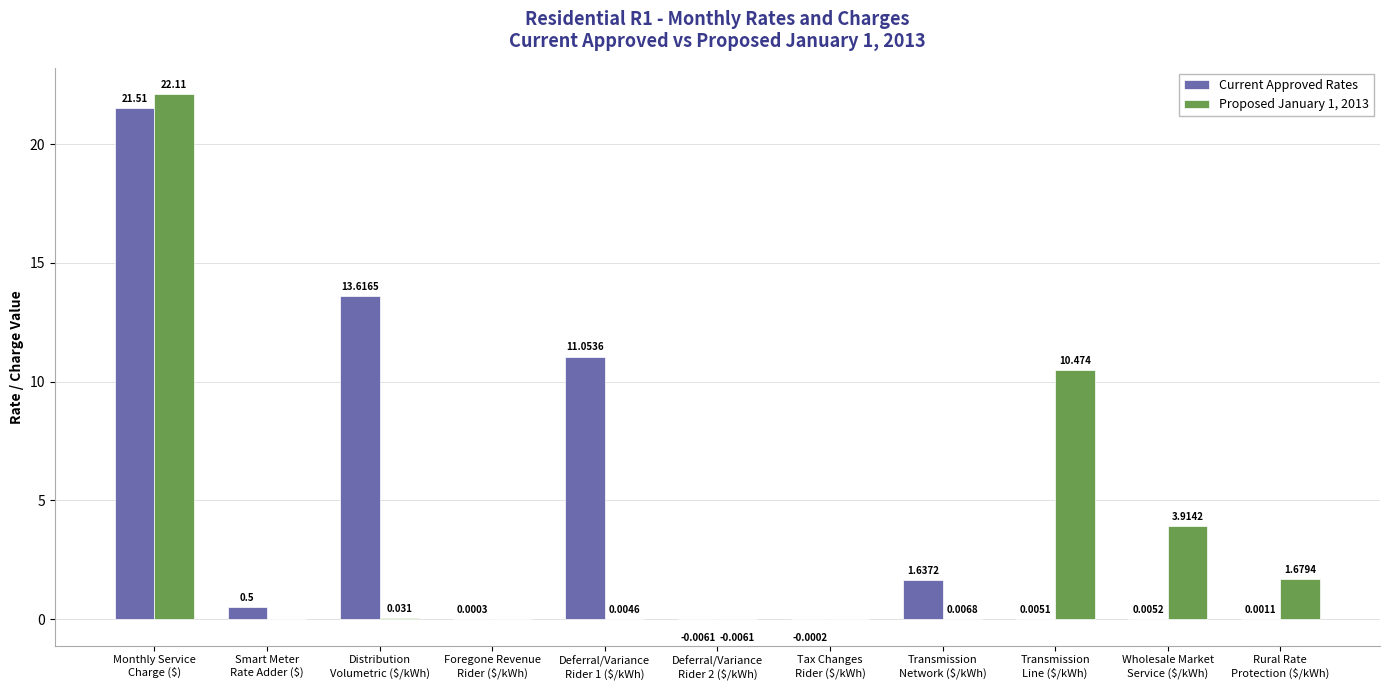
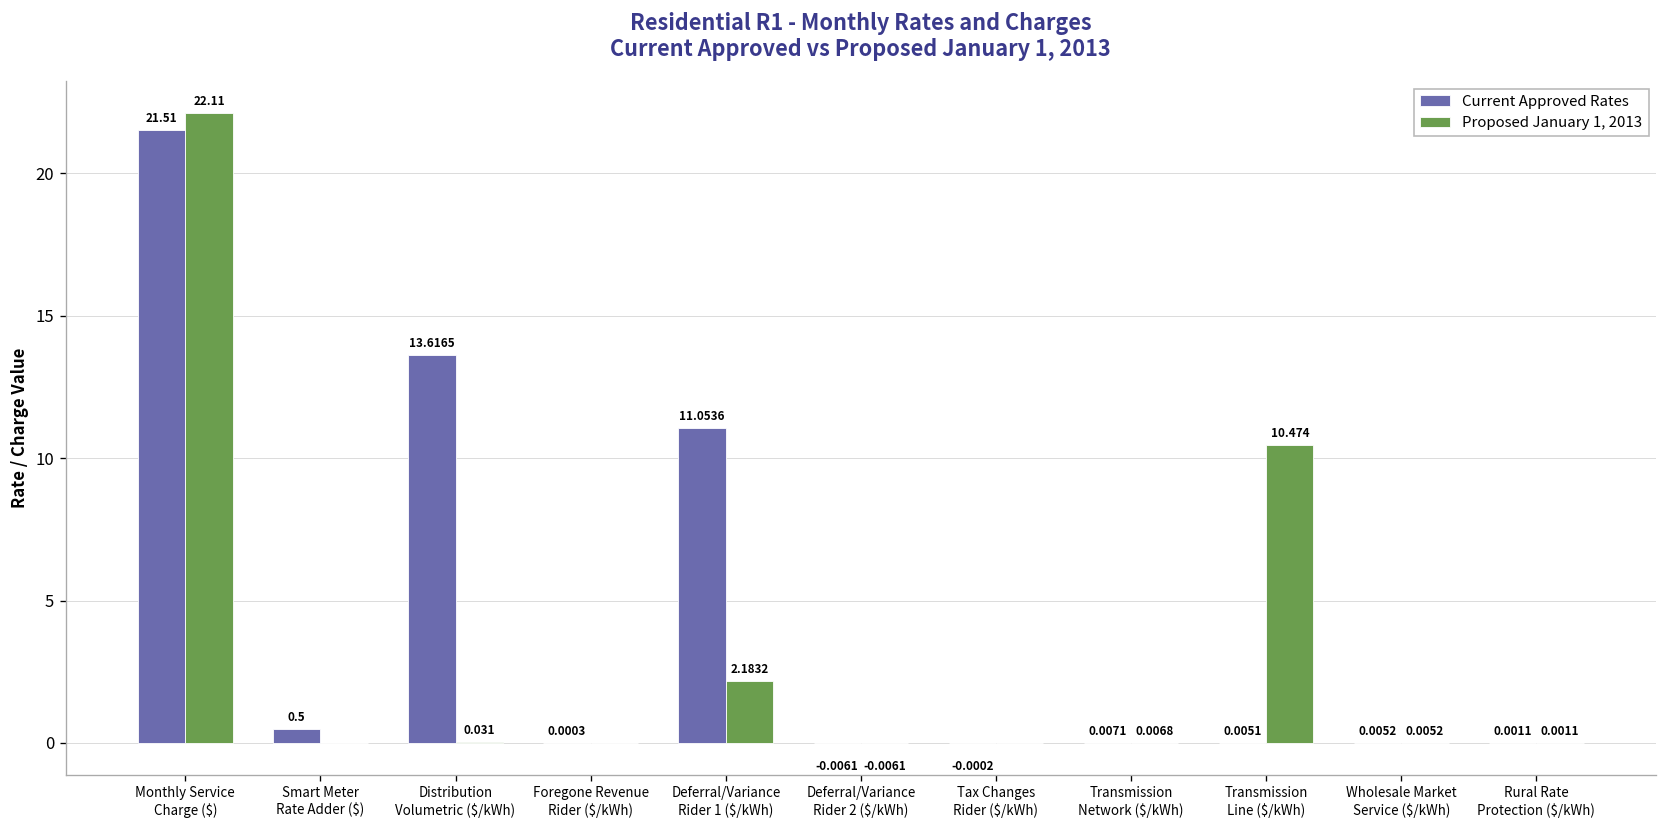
Proposed January 1, 2013, Deferral/Variance Rider 1 ($/kWh): 0.0046 -> 2.1832
Current Approved Rates, Transmission Network ($/kWh): 1.6372 -> 0.0071
Proposed January 1, 2013, Wholesale Market Service ($/kWh): 3.9142 -> 0.0052
Proposed January 1, 2013, Rural Rate Protection ($/kWh): 1.6794 -> 0.0011
